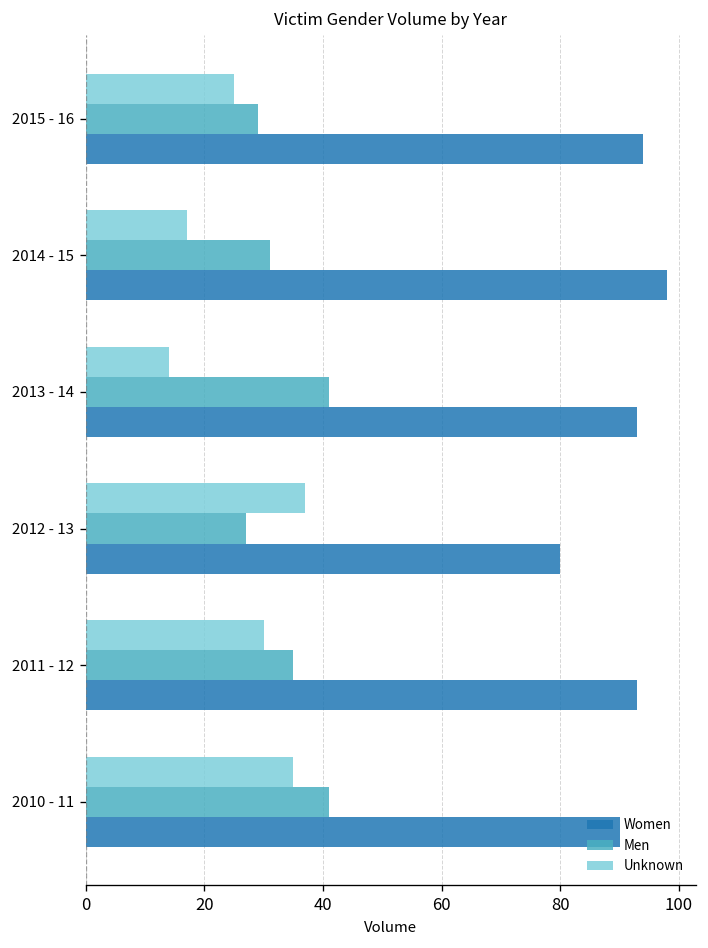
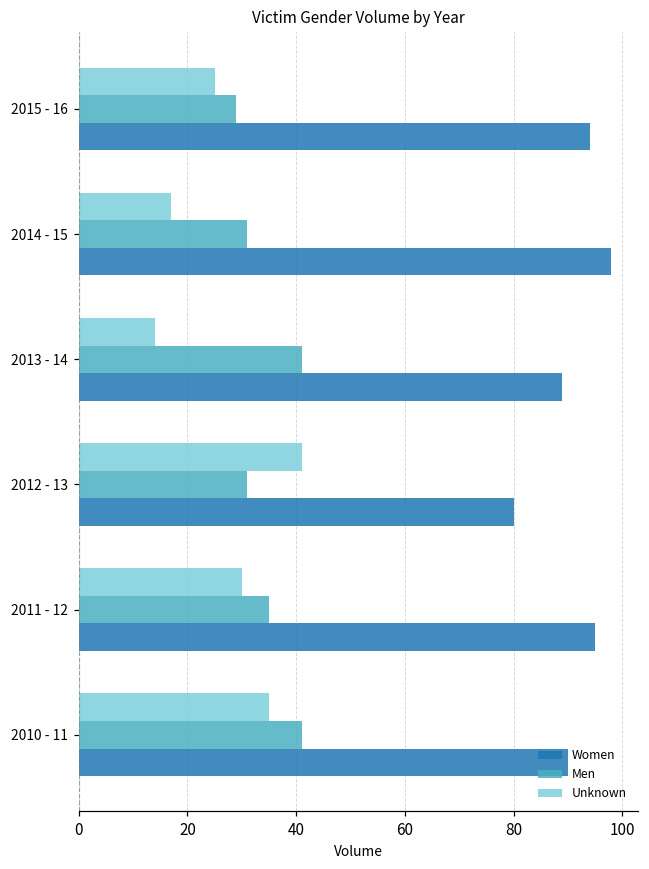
Women, 2013 - 14: 93 -> 89
Unknown, 2012 - 13: 37 -> 41
Men, 2012 - 13: 27 -> 31
Women, 2011 - 12: 93 -> 95
